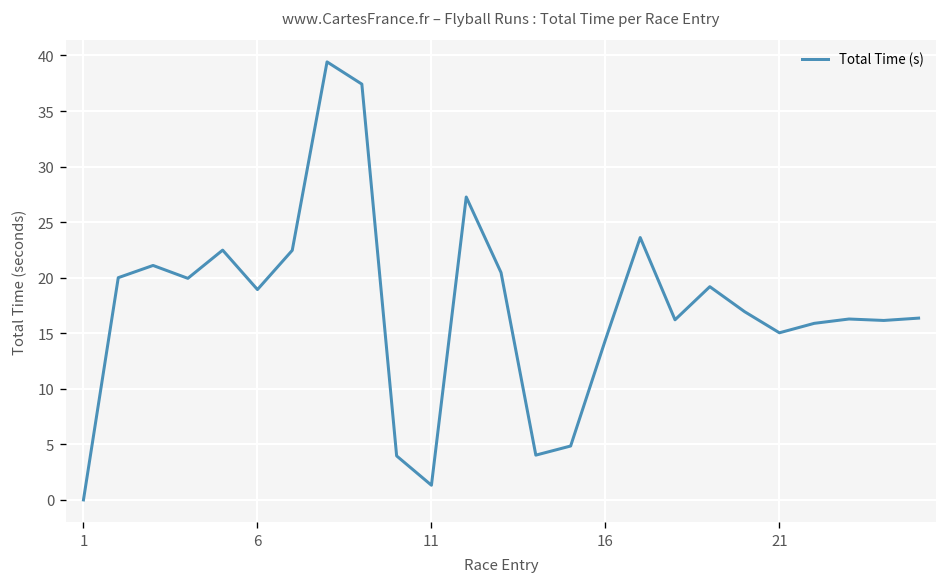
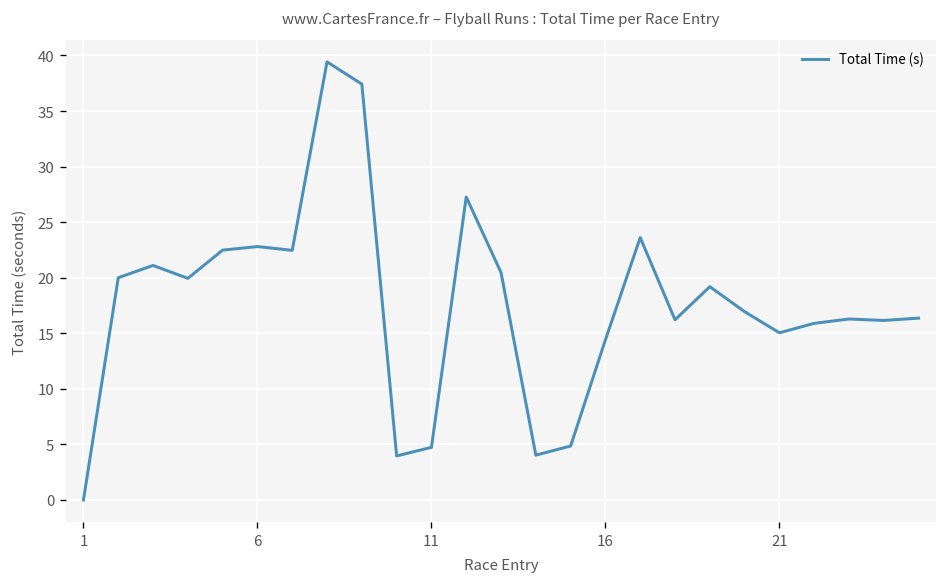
6: 19 -> 23
11: 1 -> 5
